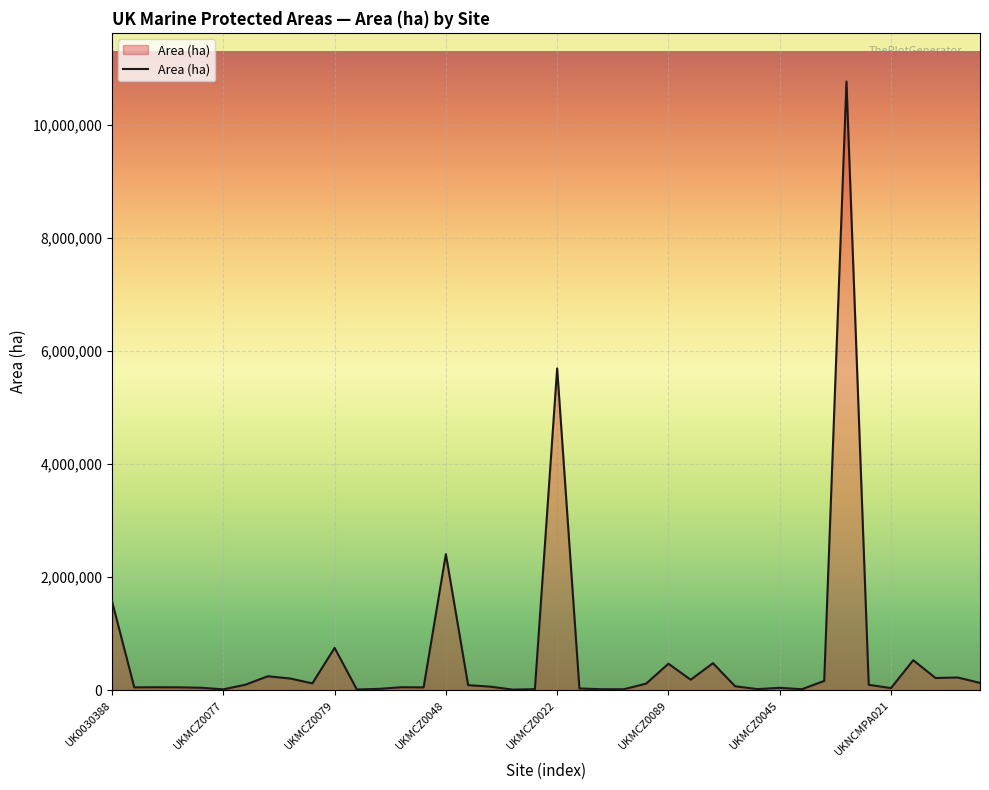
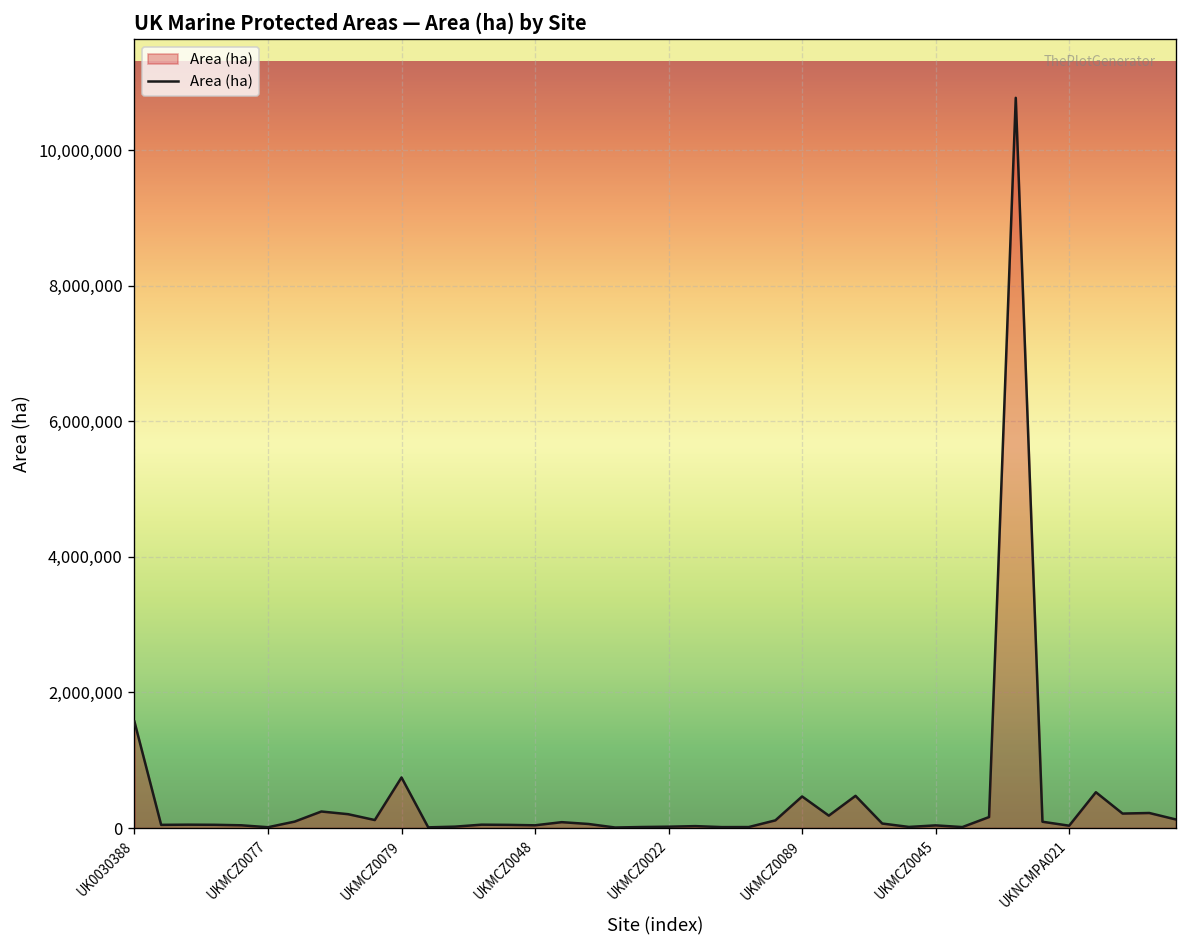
UKMCZ0048: 2,400,000 -> 0
UKMCZ0022: 5,700,000 -> 0
